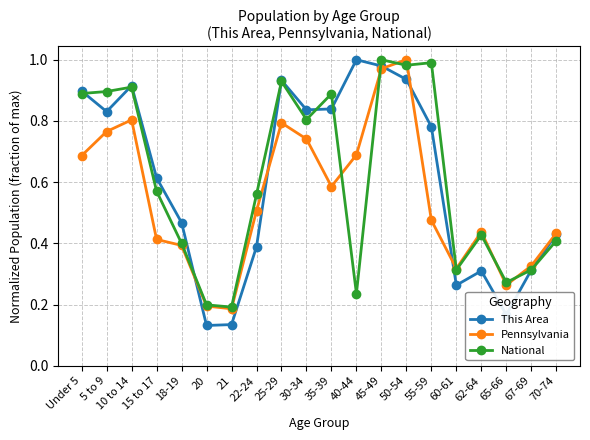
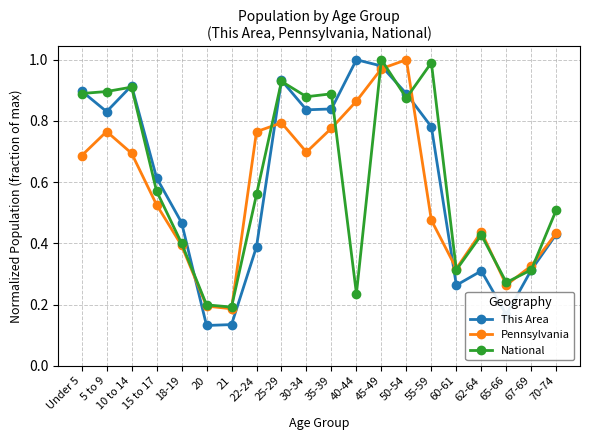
Pennsylvania, 10 to 14: 0.80 -> 0.69
Pennsylvania, 15 to 17: 0.41 -> 0.53
Pennsylvania, 22-24: 0.51 -> 0.76
Pennsylvania, 30-34: 0.74 -> 0.70
National, 30-34: 0.80 -> 0.88
Pennsylvania, 35-39: 0.59 -> 0.78
Pennsylvania, 40-44: 0.69 -> 0.86
This Area, 50-54: 0.94 -> 0.89
National, 50-54: 0.98 -> 0.87
National, 70-74: 0.41 -> 0.51
